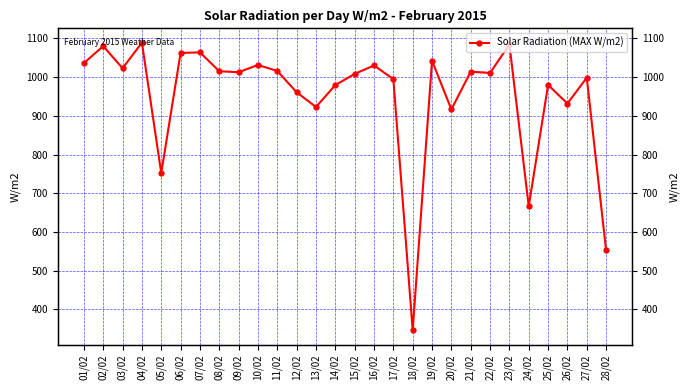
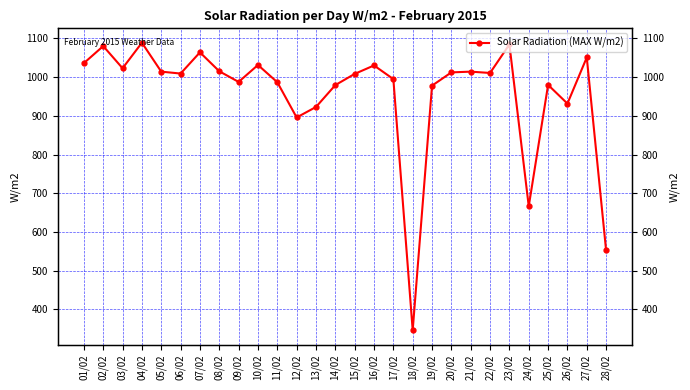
05/02: 750 -> 1010
06/02: 1060 -> 1010
09/02: 1010 -> 990
11/02: 1020 -> 990
12/02: 960 -> 900
19/02: 1040 -> 980
20/02: 920 -> 1010
27/02: 1000 -> 1050
